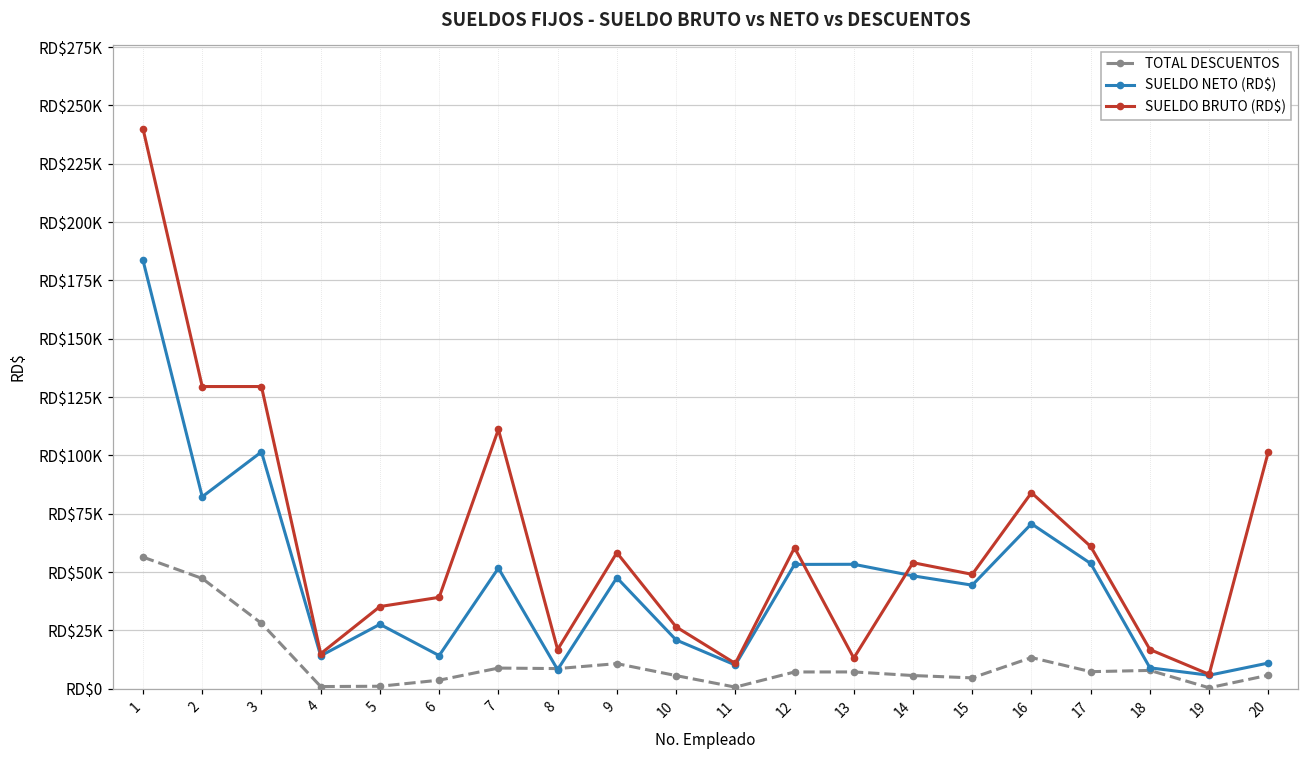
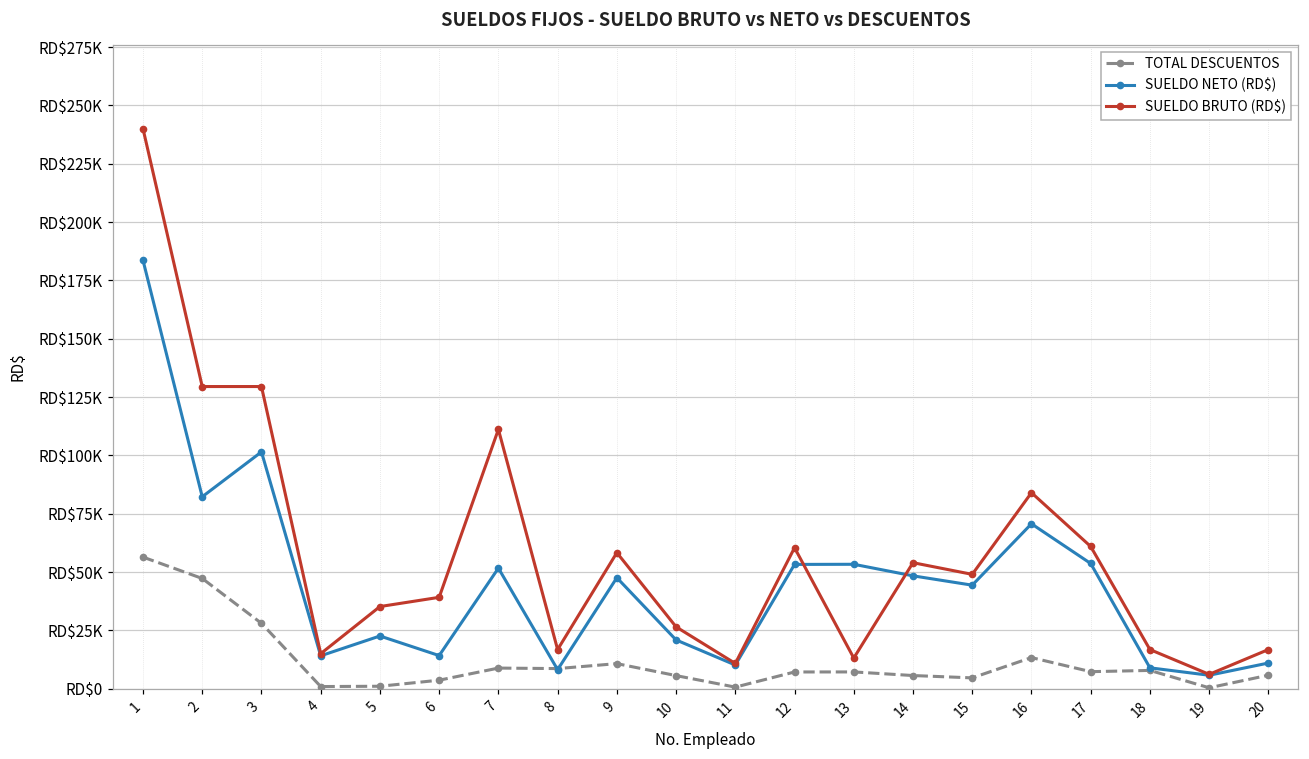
SUELDO NETO (RD$), 5: RD$28000 -> RD$23000
SUELDO BRUTO (RD$), 20: RD$102000 -> RD$17000
